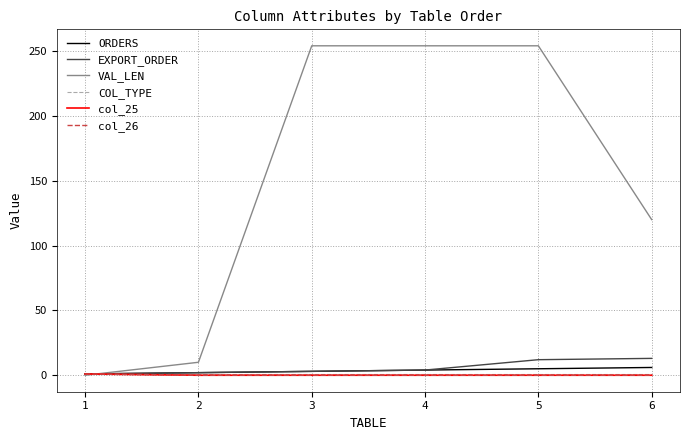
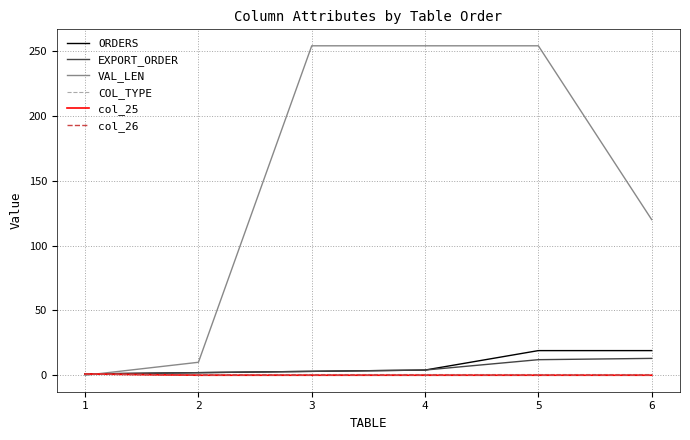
ORDERS, 5: 5 -> 19
ORDERS, 6: 6 -> 19
